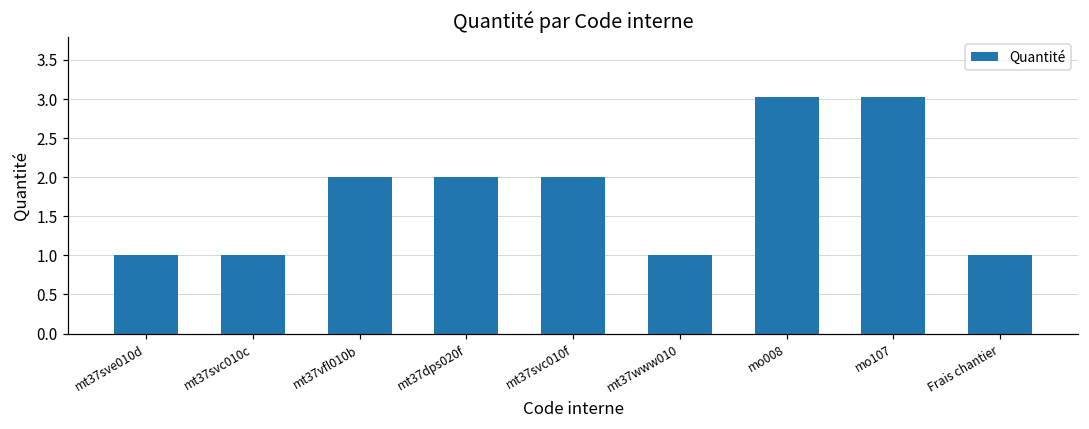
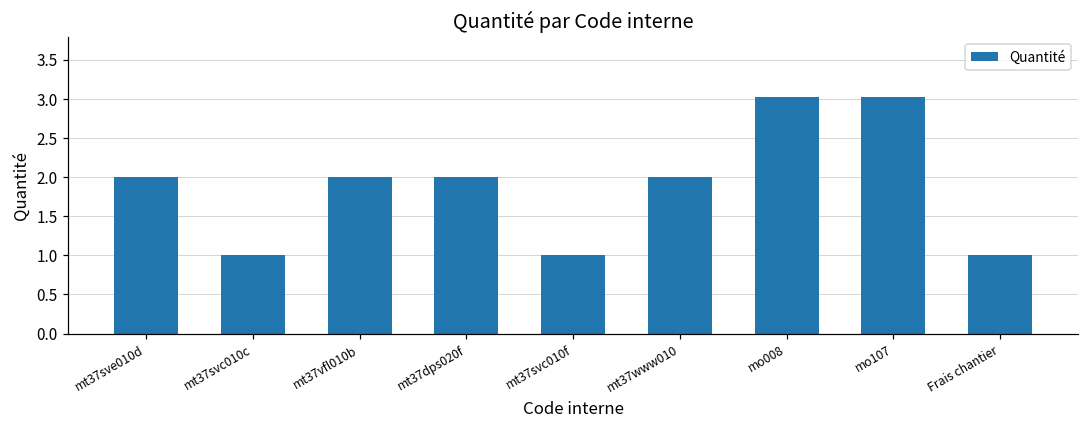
mt37sve010d: 1 -> 2
mt37svc010f: 2 -> 1
mt37www010: 1 -> 2
